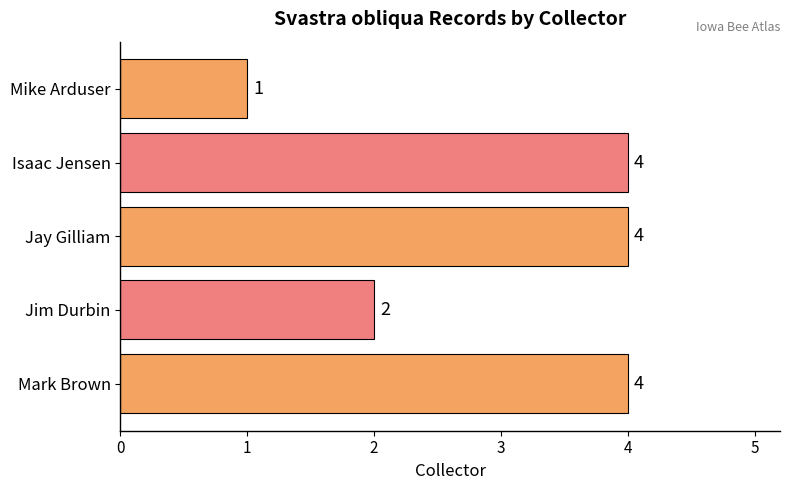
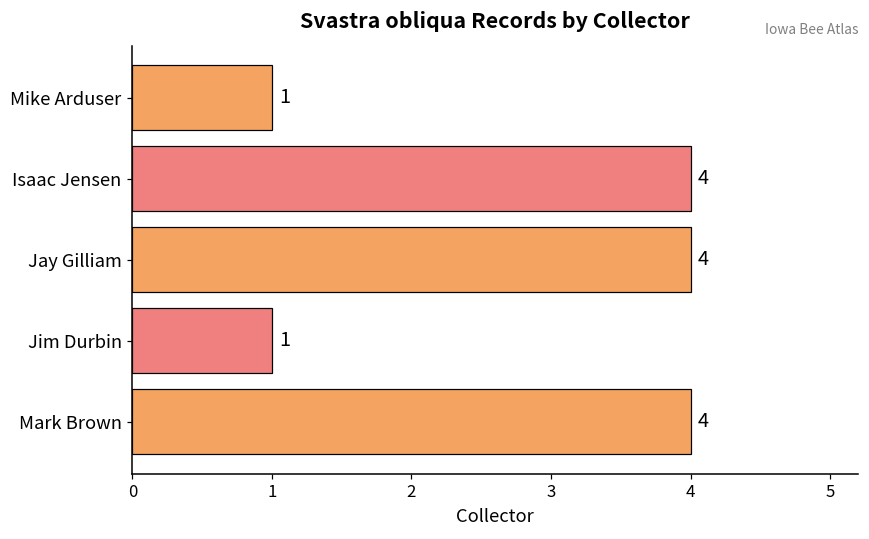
Jim Durbin: 2 -> 1
